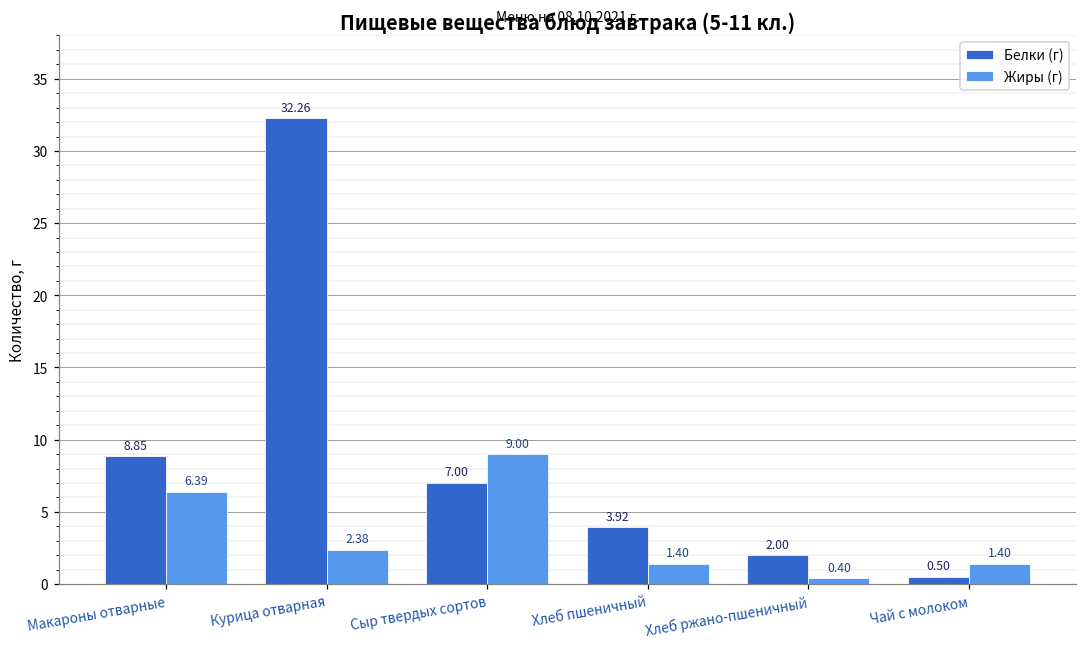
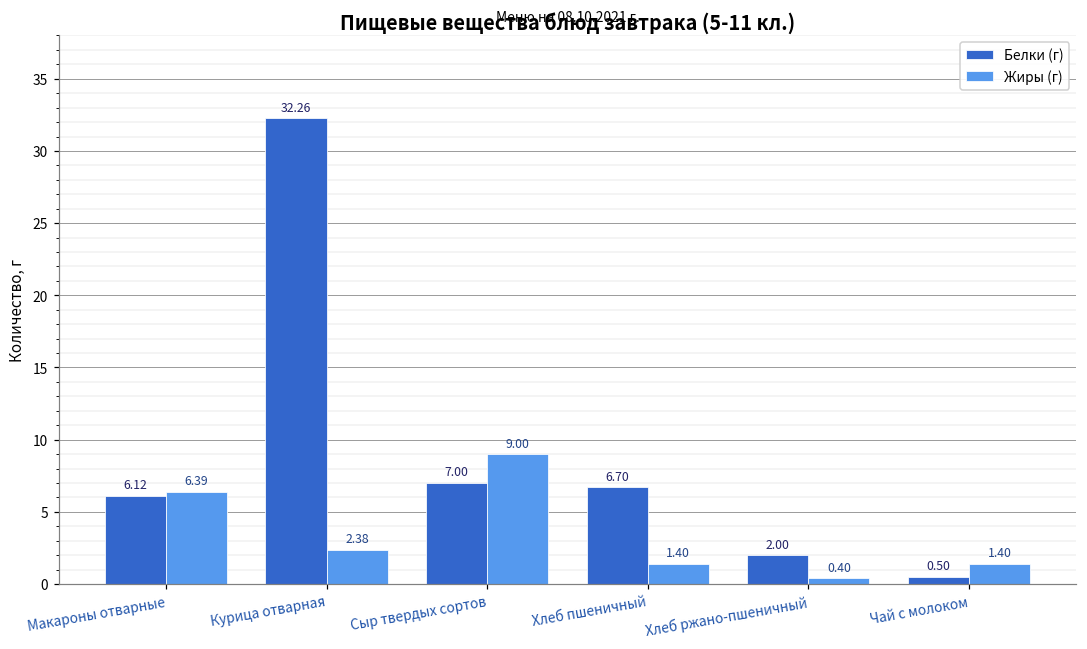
Белки (г), Макароны отварные: 8.85 -> 6.12
Белки (г), Хлеб пшеничный: 3.92 -> 6.70
